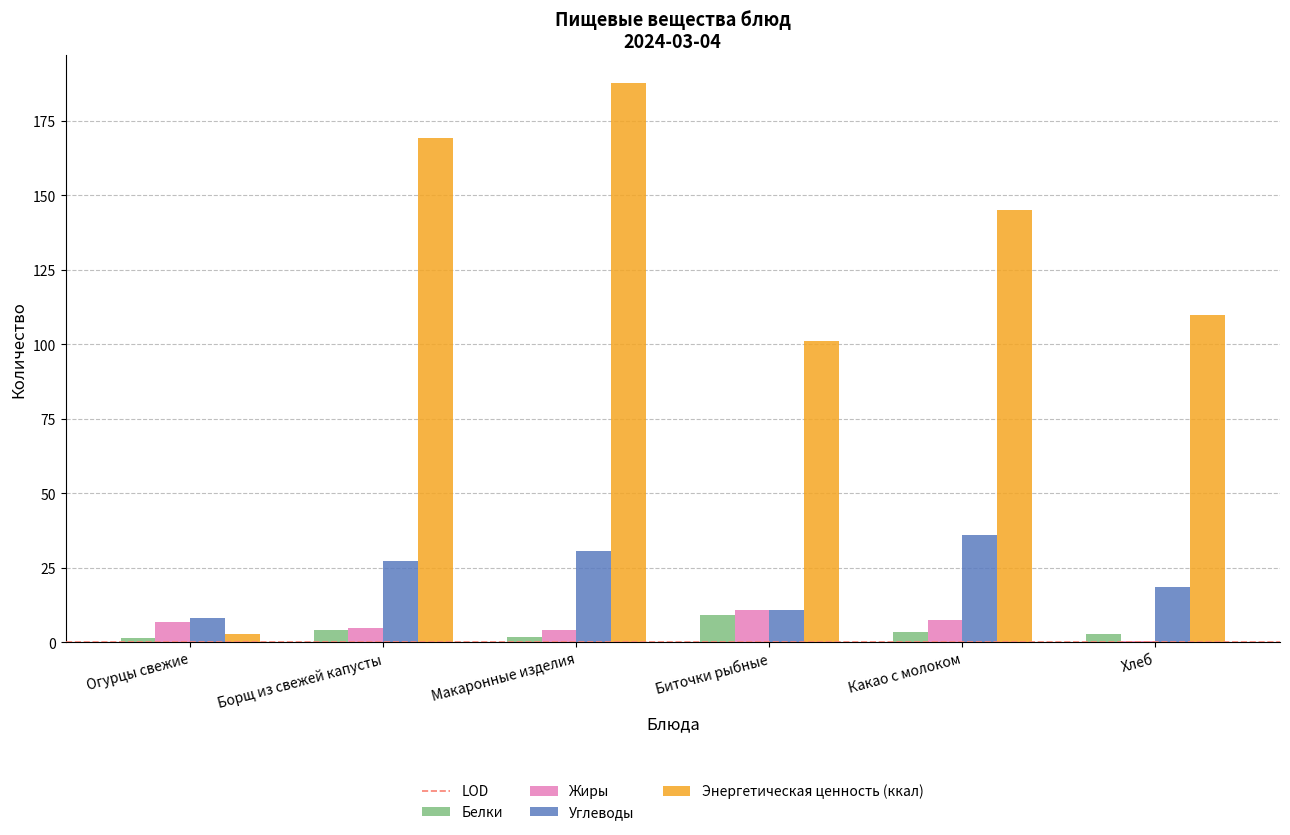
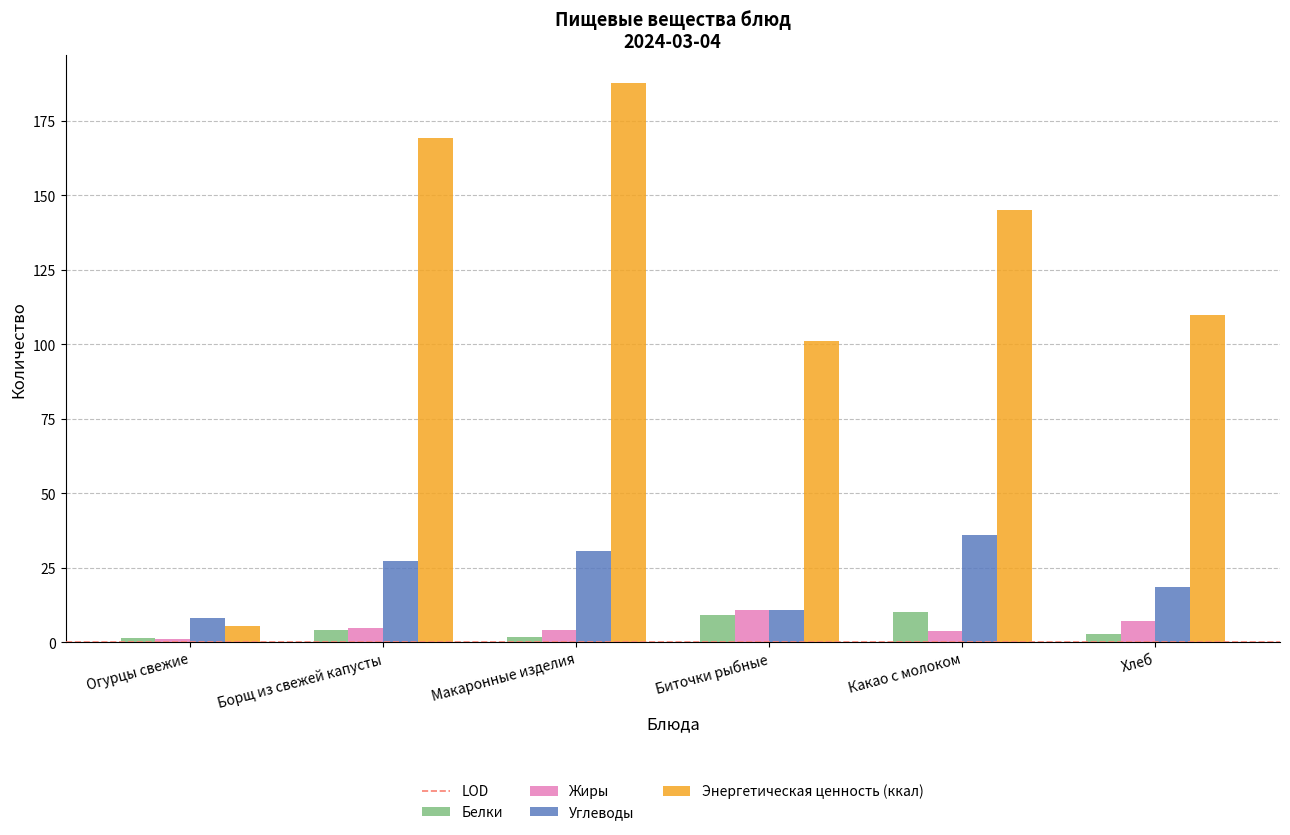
Жиры, Огурцы свежие: 7 -> 1
Энергетическая ценность (ккал), Огурцы свежие: 3 -> 6
Белки, Какао с молоком: 4 -> 10
Жиры, Какао с молоком: 8 -> 4
Жиры, Хлеб: 0 -> 7
